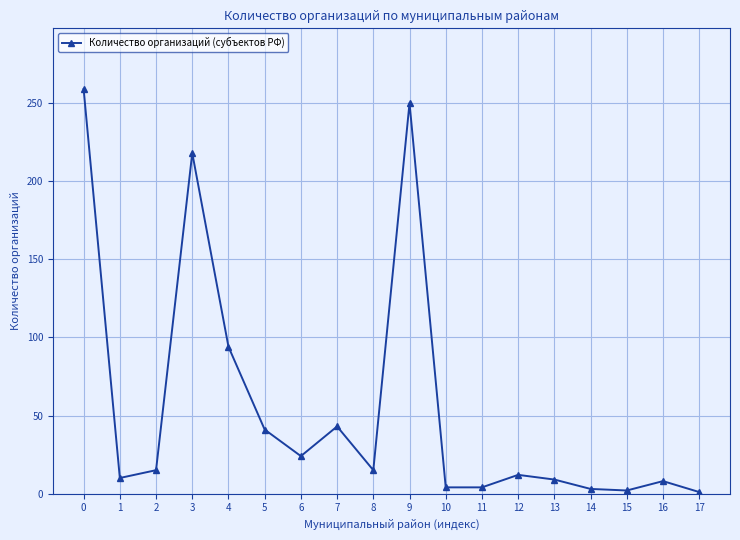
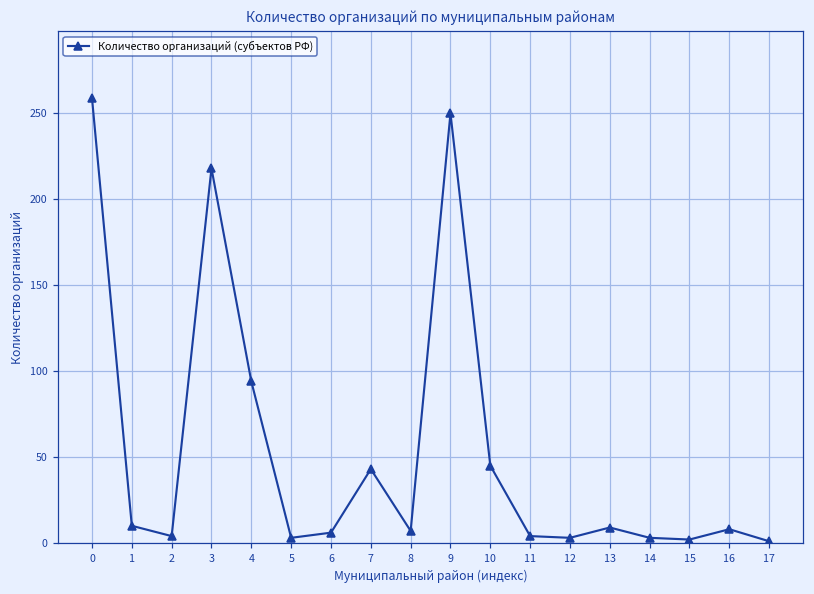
2: 15 -> 4
5: 41 -> 3
6: 24 -> 6
8: 15 -> 7
10: 4 -> 45
12: 12 -> 3
